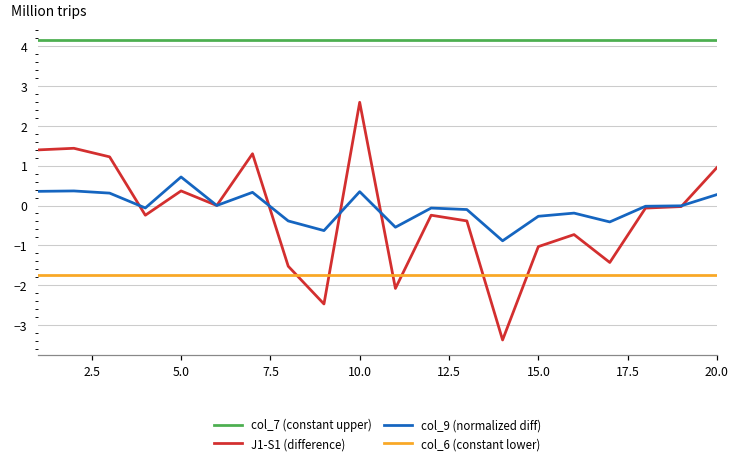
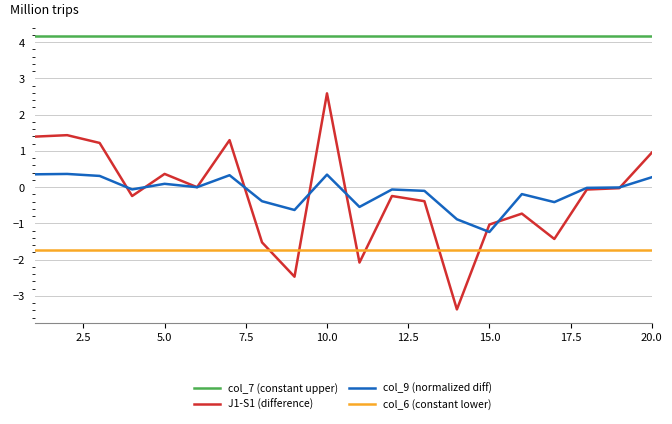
col_9 (normalized diff), 5.0: 0.7 -> 0.1
col_9 (normalized diff), 15.0: -0.3 -> -1.2
